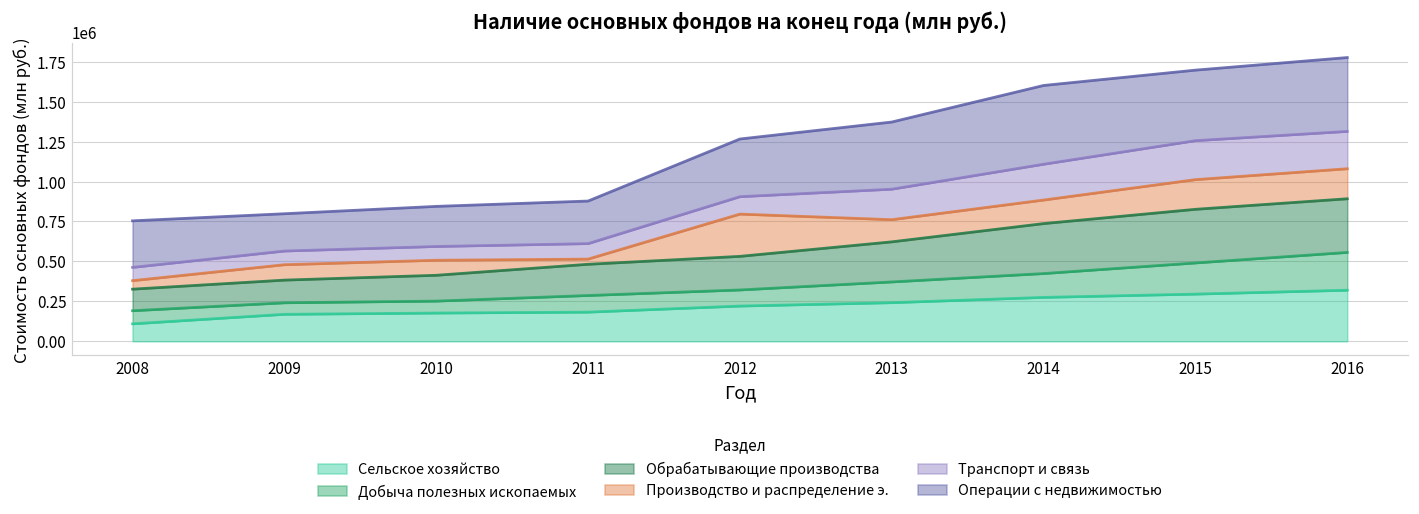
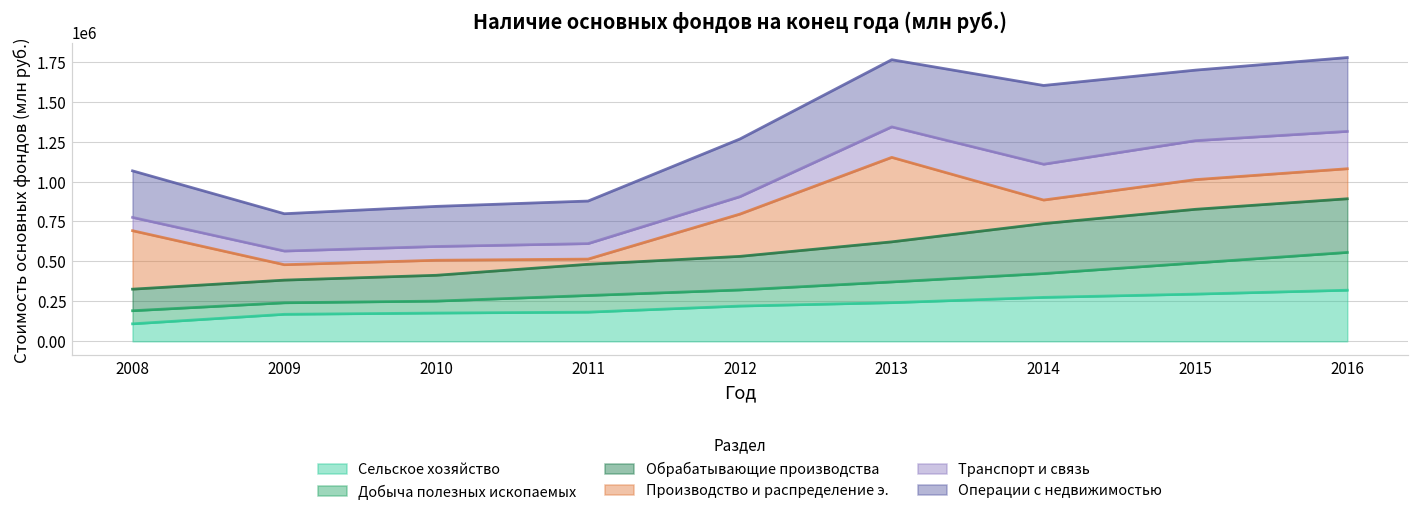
Производство и распределение э., 2008: 50000 -> 370000
Производство и распределение э., 2013: 140000 -> 530000
